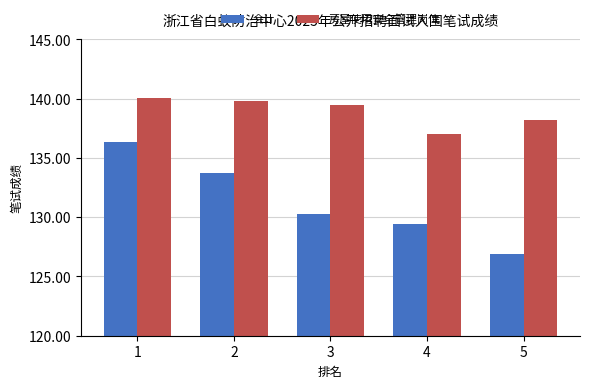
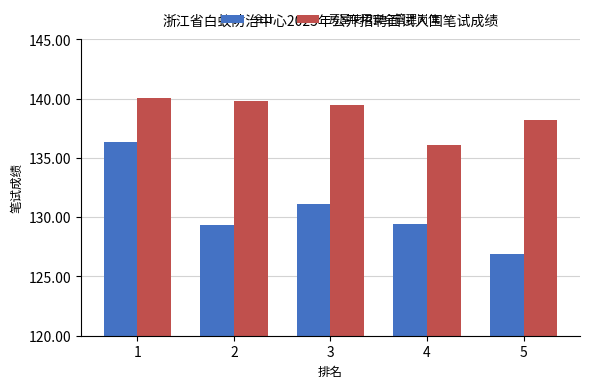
会计, 2: 133.7 -> 129.3
会计, 3: 130.3 -> 131.2
房屋使用安全管理岗位, 4: 137.0 -> 136.1
